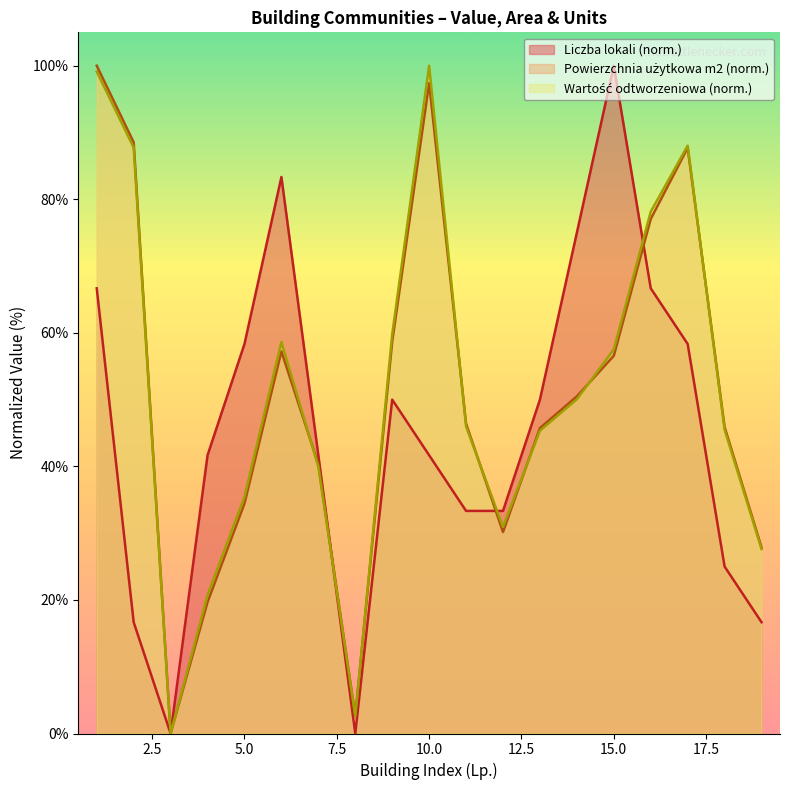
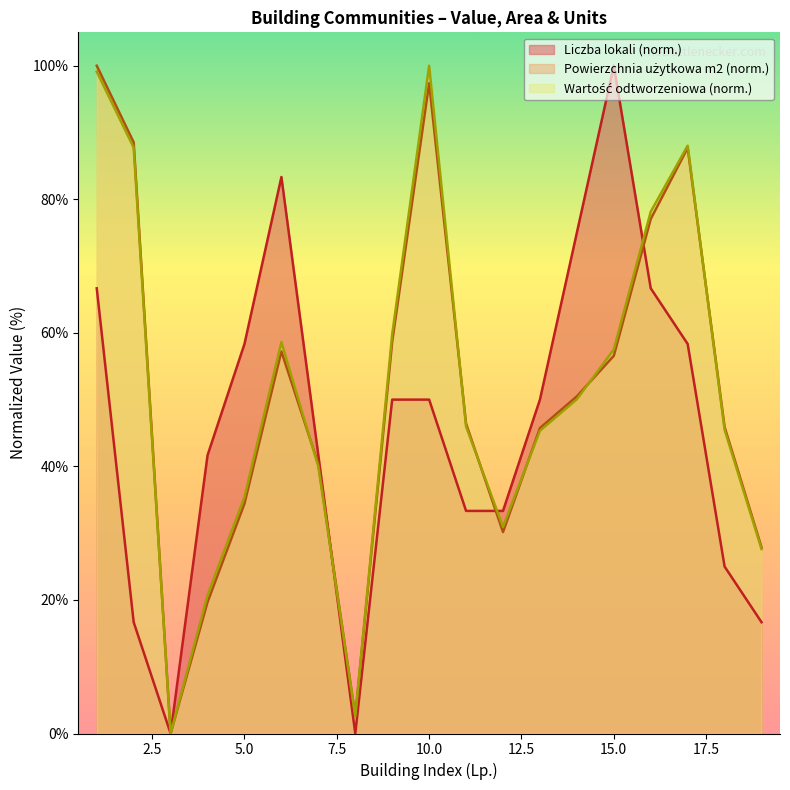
Liczba lokali (norm.), 10.0: 42% -> 50%
